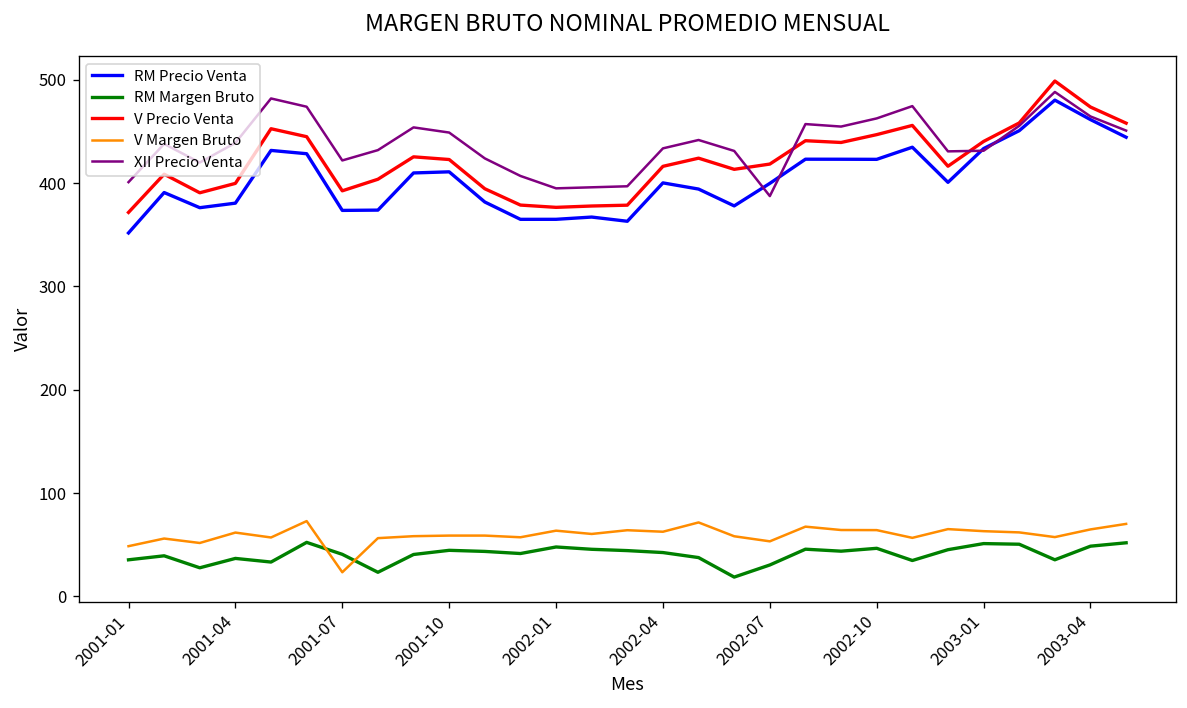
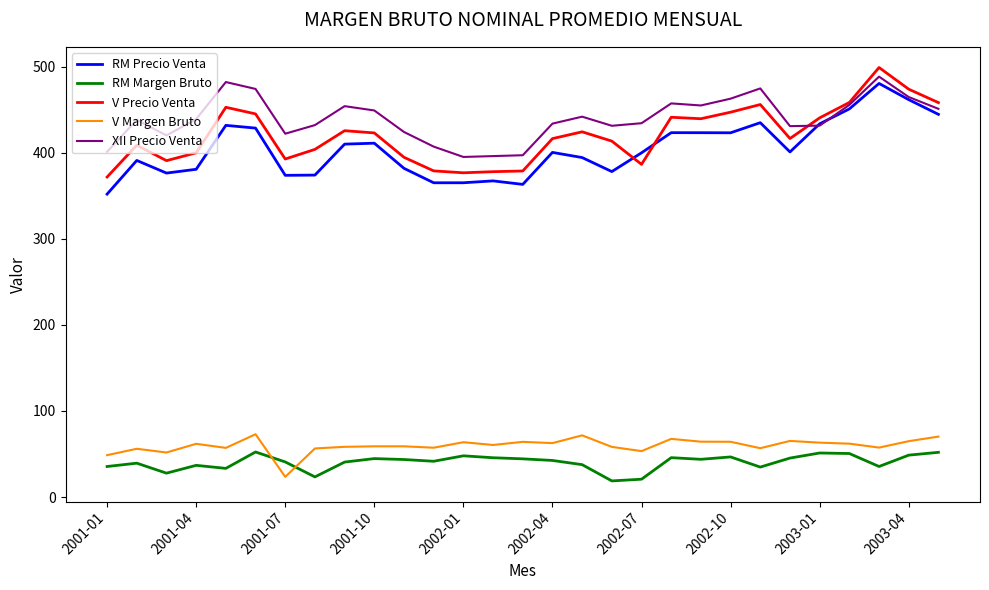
RM Margen Bruto, 2002-07: 30 -> 20
V Precio Venta, 2002-07: 420 -> 390
XII Precio Venta, 2002-07: 390 -> 430
